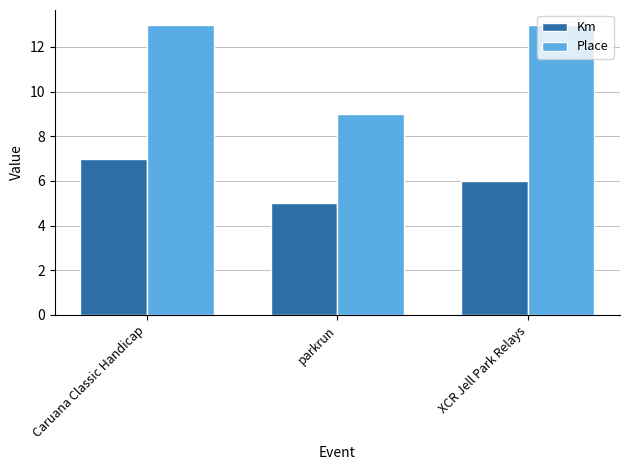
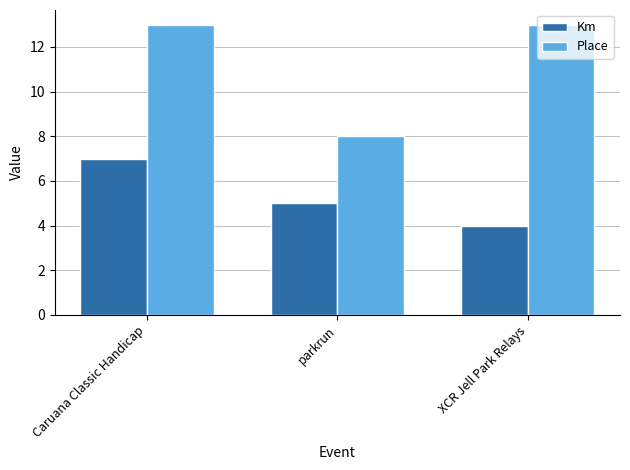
Place, parkrun: 9 -> 8
Km, XCR Jell Park Relays: 6 -> 4
